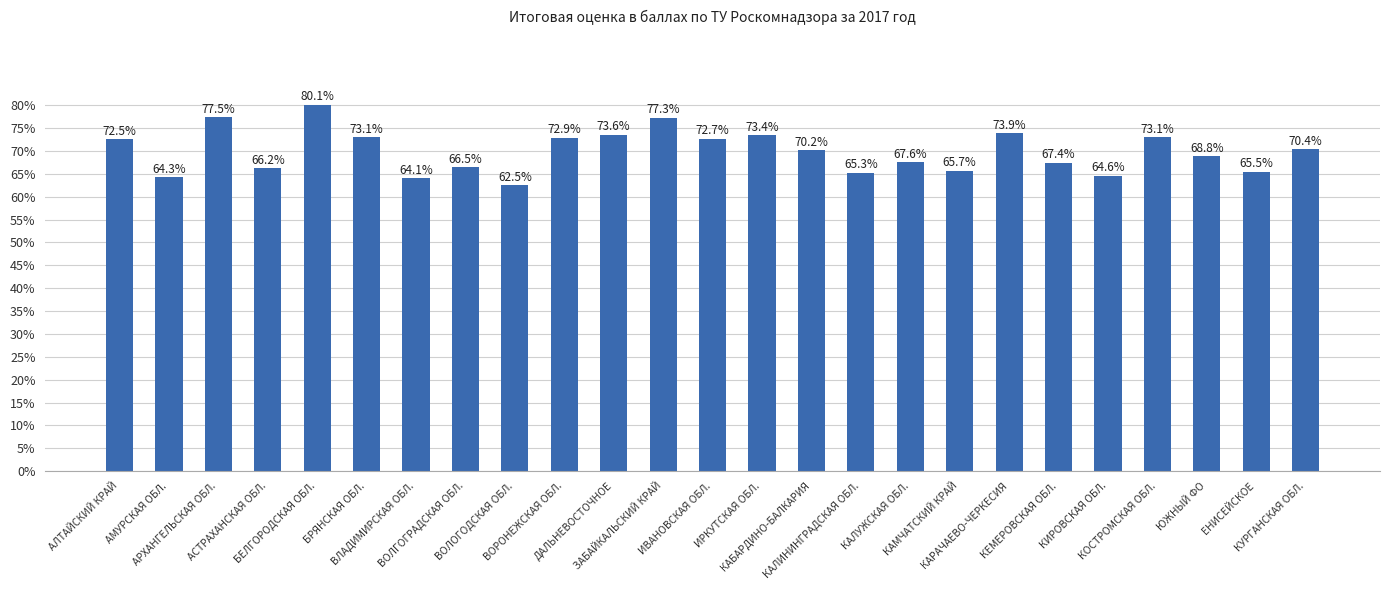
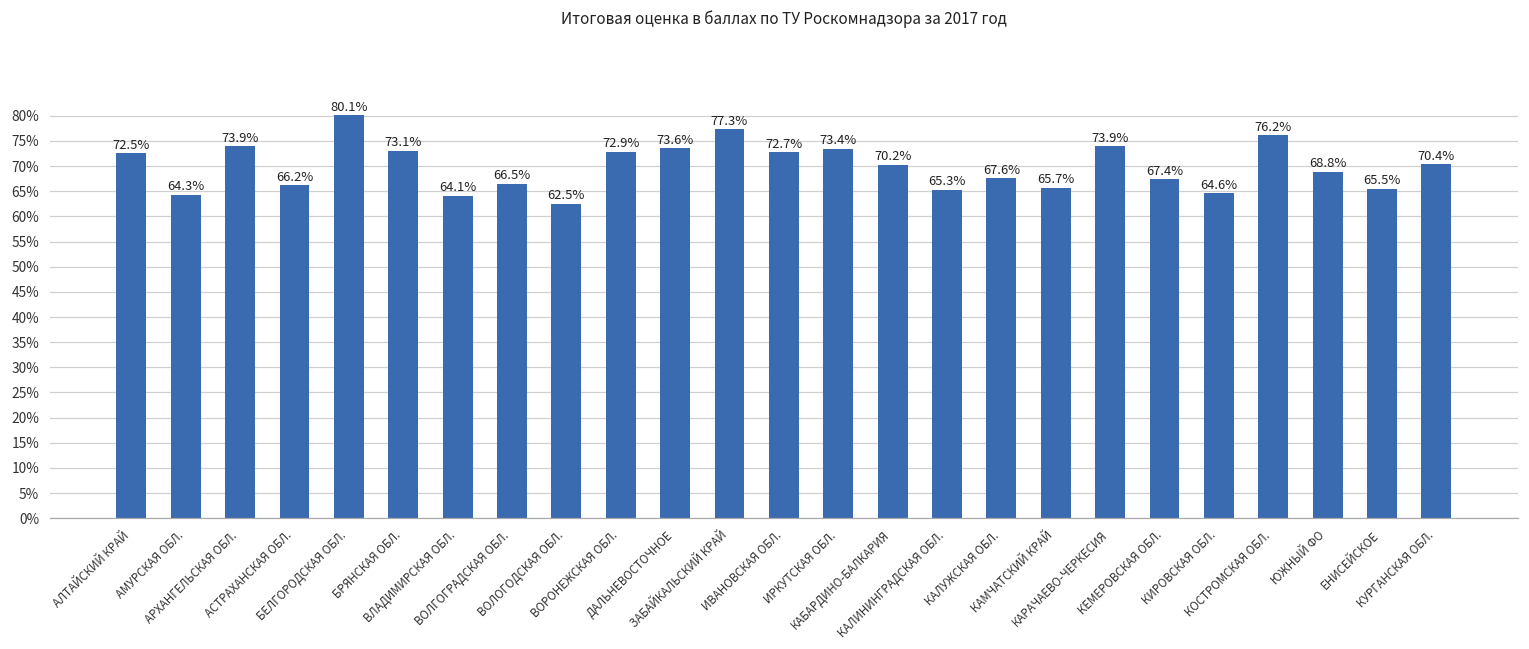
АРХАНГЕЛЬСКАЯ ОБЛ.: 77.5% -> 73.9%
КОСТРОМСКАЯ ОБЛ.: 73.1% -> 76.2%
